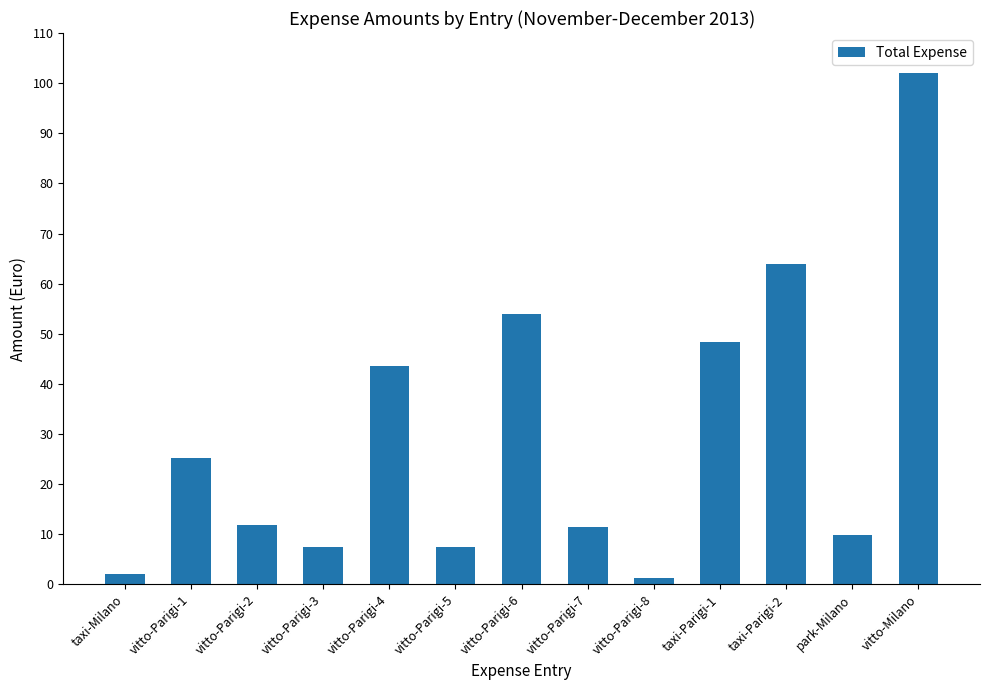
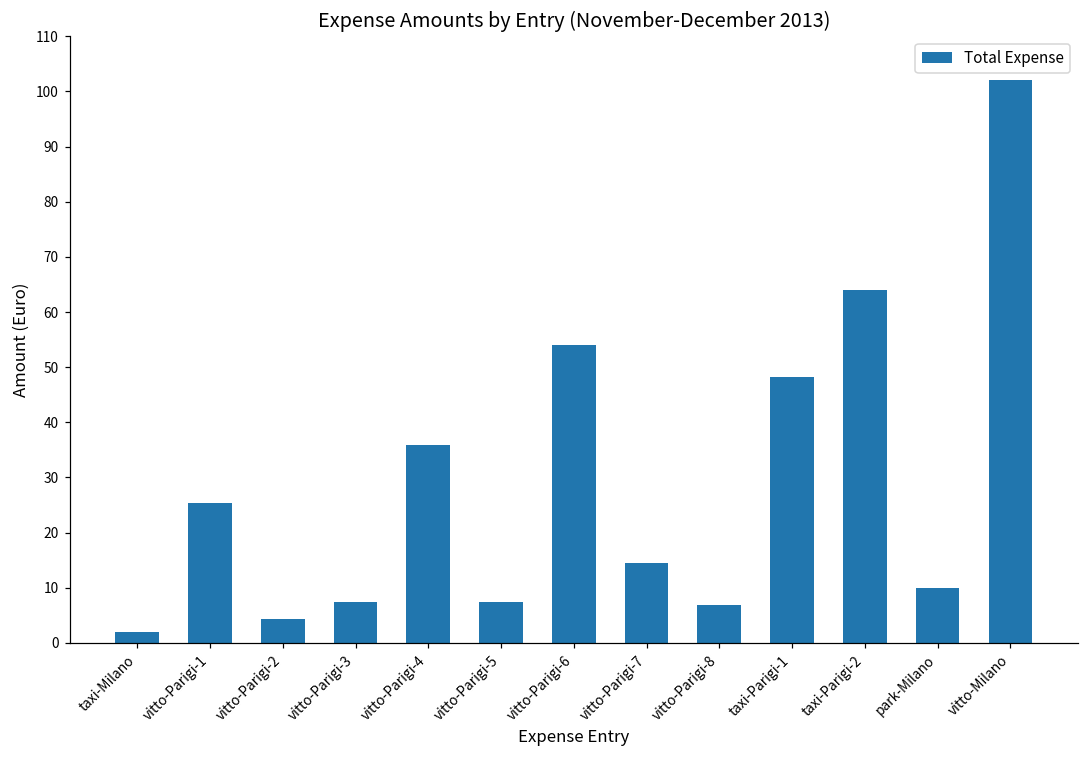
vitto-Parigi-2: 12 -> 4
vitto-Parigi-4: 44 -> 36
vitto-Parigi-7: 12 -> 14
vitto-Parigi-8: 1 -> 7
